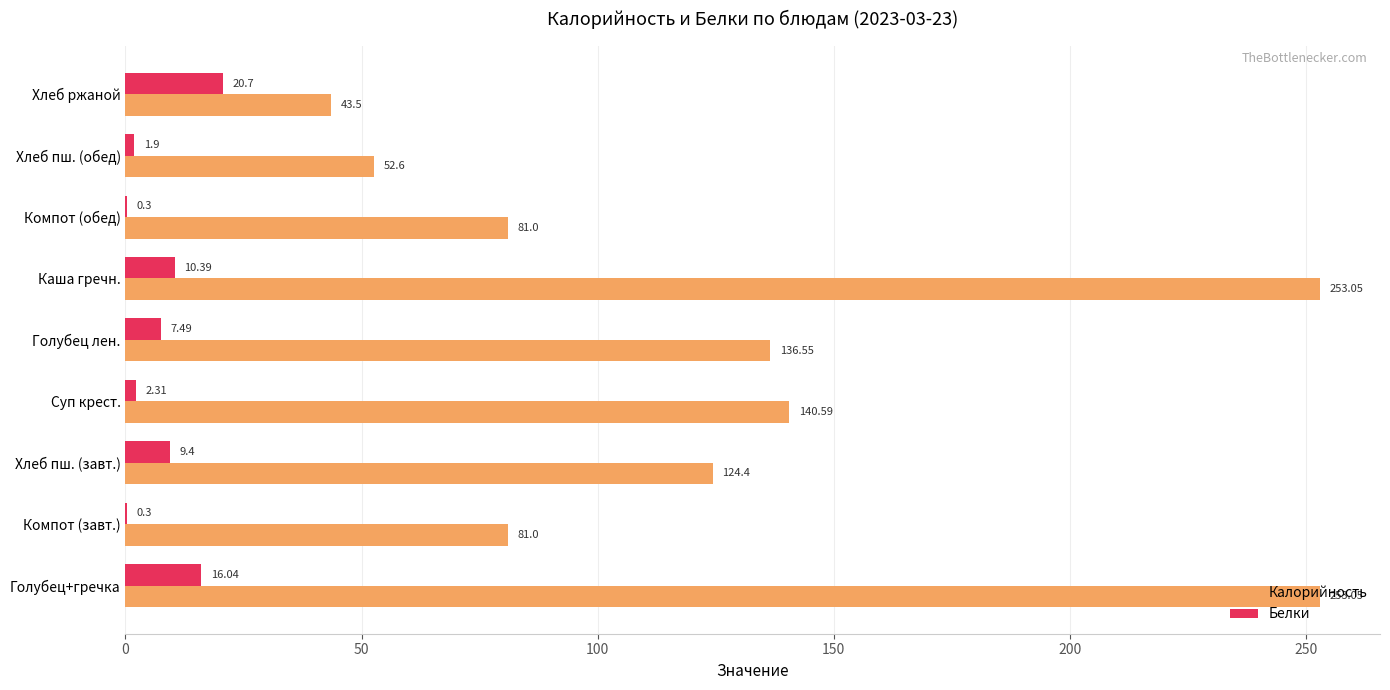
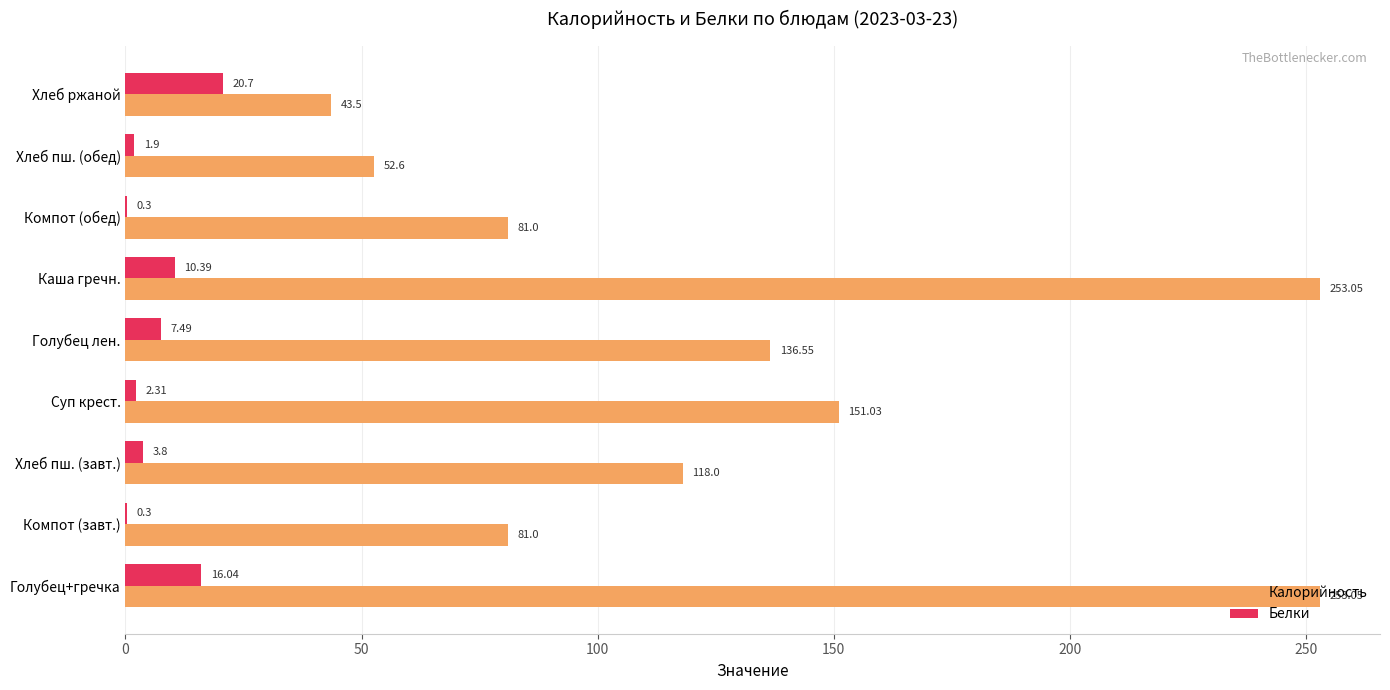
Калорийность, Суп крест.: 140.59 -> 151.03
Белки, Хлеб пш. (завт.): 9.4 -> 3.8
Калорийность, Хлеб пш. (завт.): 124.4 -> 118.0
